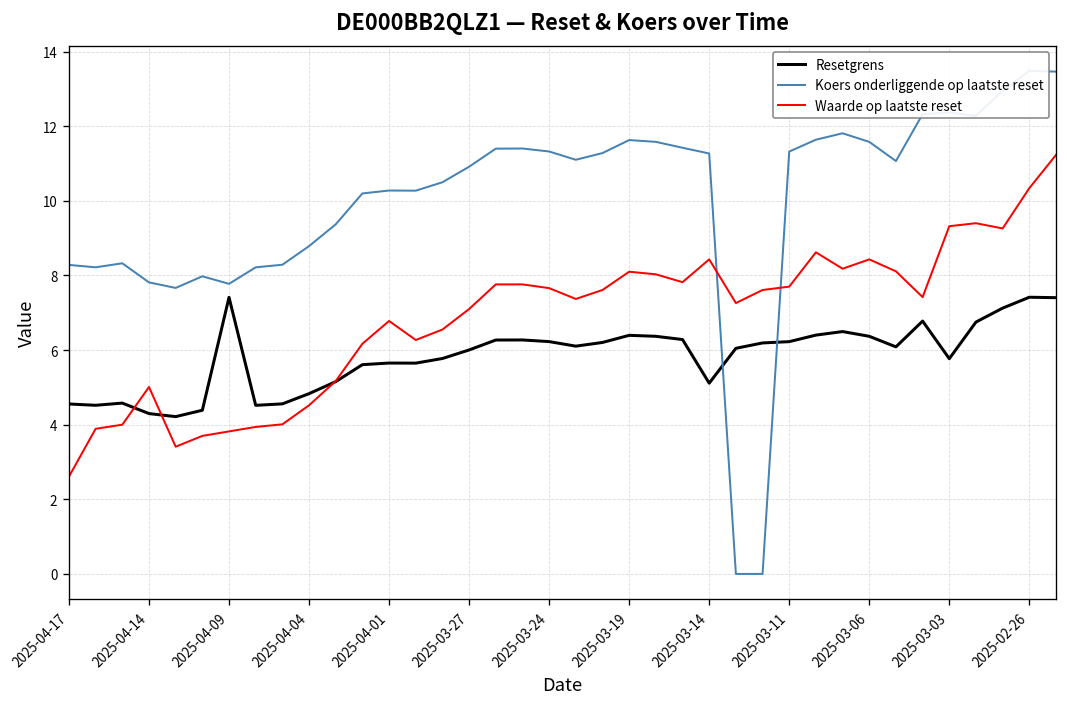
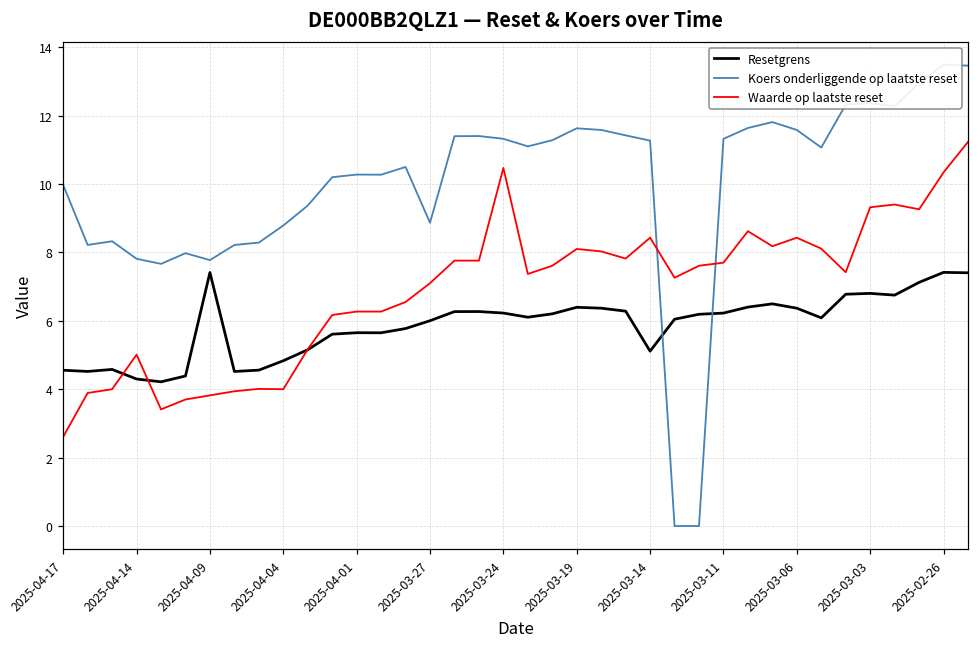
Koers onderliggende op laatste reset, 2025-04-17: 8.3 -> 10.0
Waarde op laatste reset, 2025-04-04: 4.5 -> 4.0
Waarde op laatste reset, 2025-04-01: 6.8 -> 6.3
Koers onderliggende op laatste reset, 2025-03-27: 10.9 -> 8.9
Waarde op laatste reset, 2025-03-24: 7.7 -> 10.5
Resetgrens, 2025-03-03: 5.8 -> 6.8
